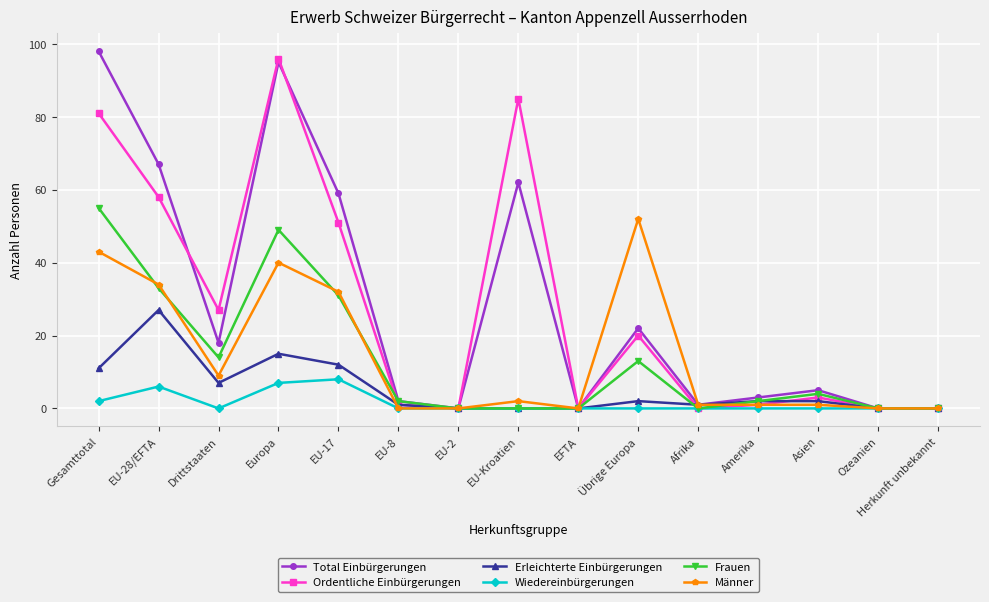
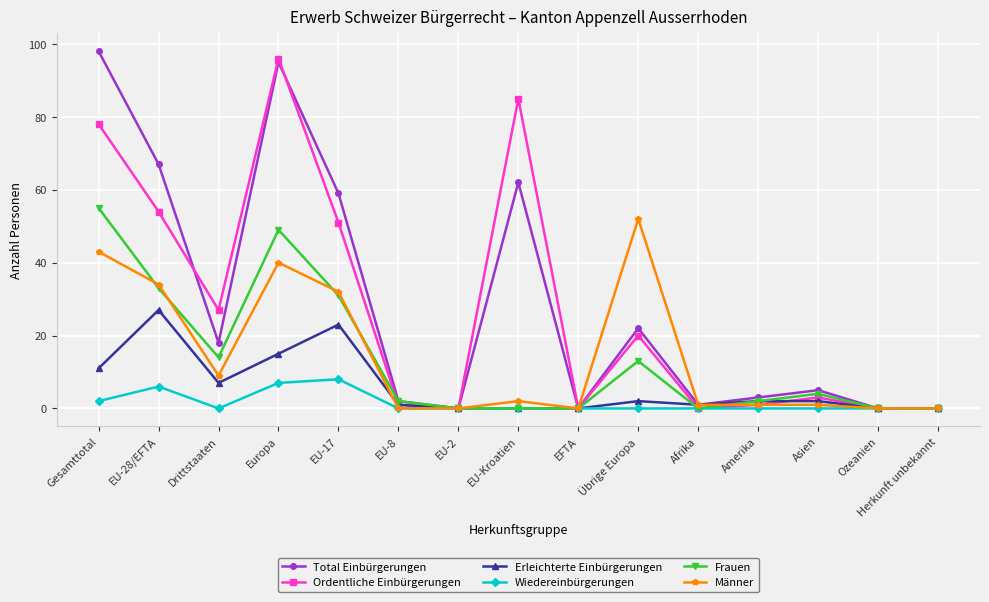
Ordentliche Einbürgerungen, Gesamttotal: 81 -> 78
Ordentliche Einbürgerungen, EU-28/EFTA: 58 -> 54
Erleichterte Einbürgerungen, EU-17: 12 -> 23
